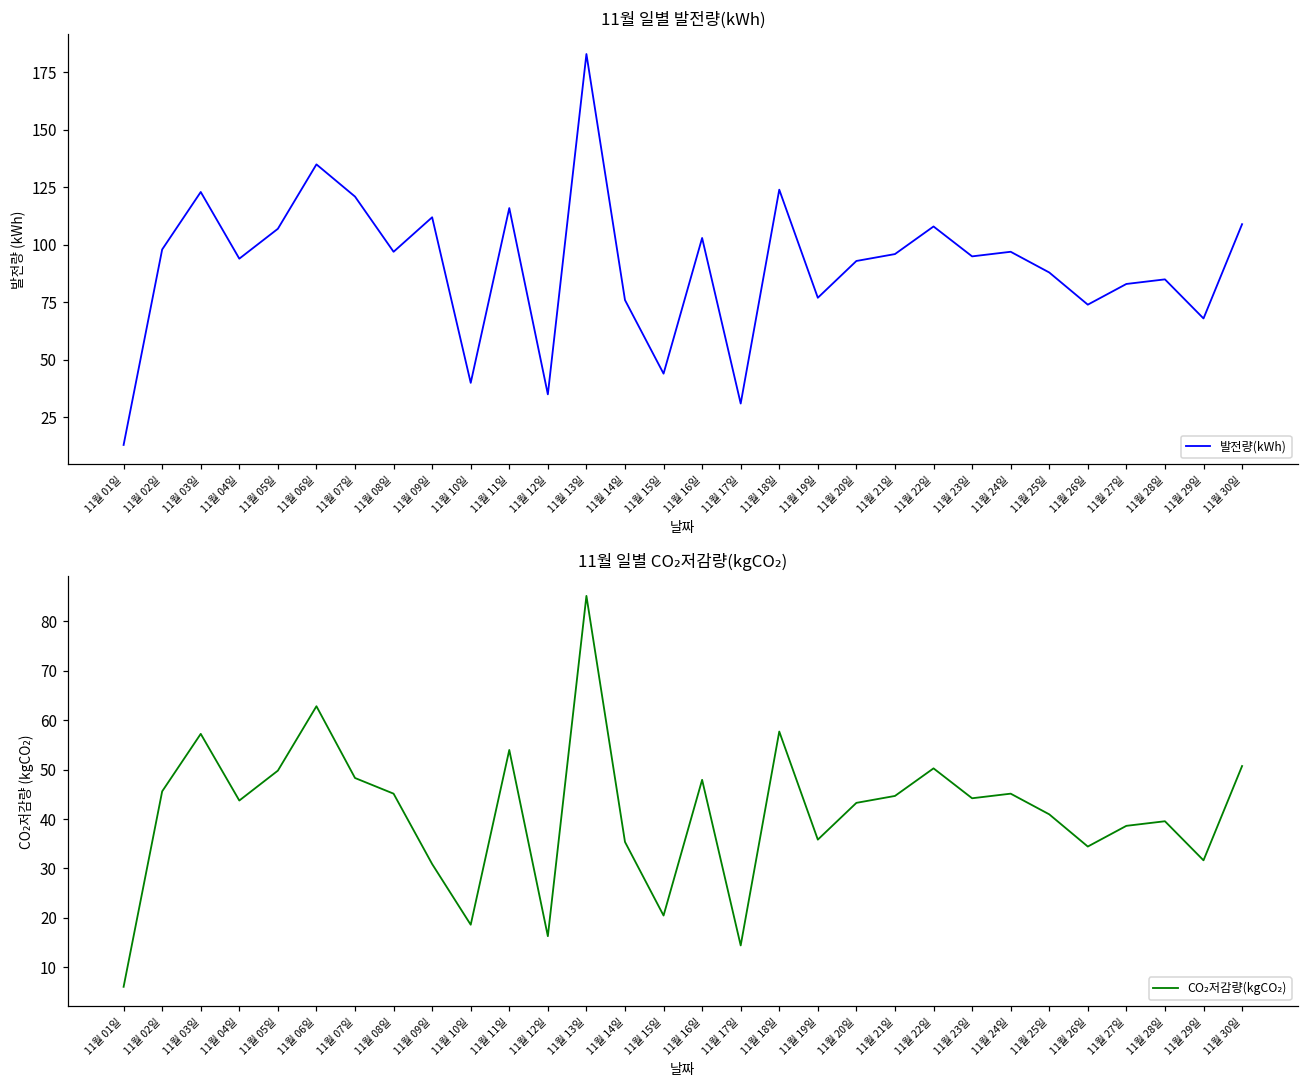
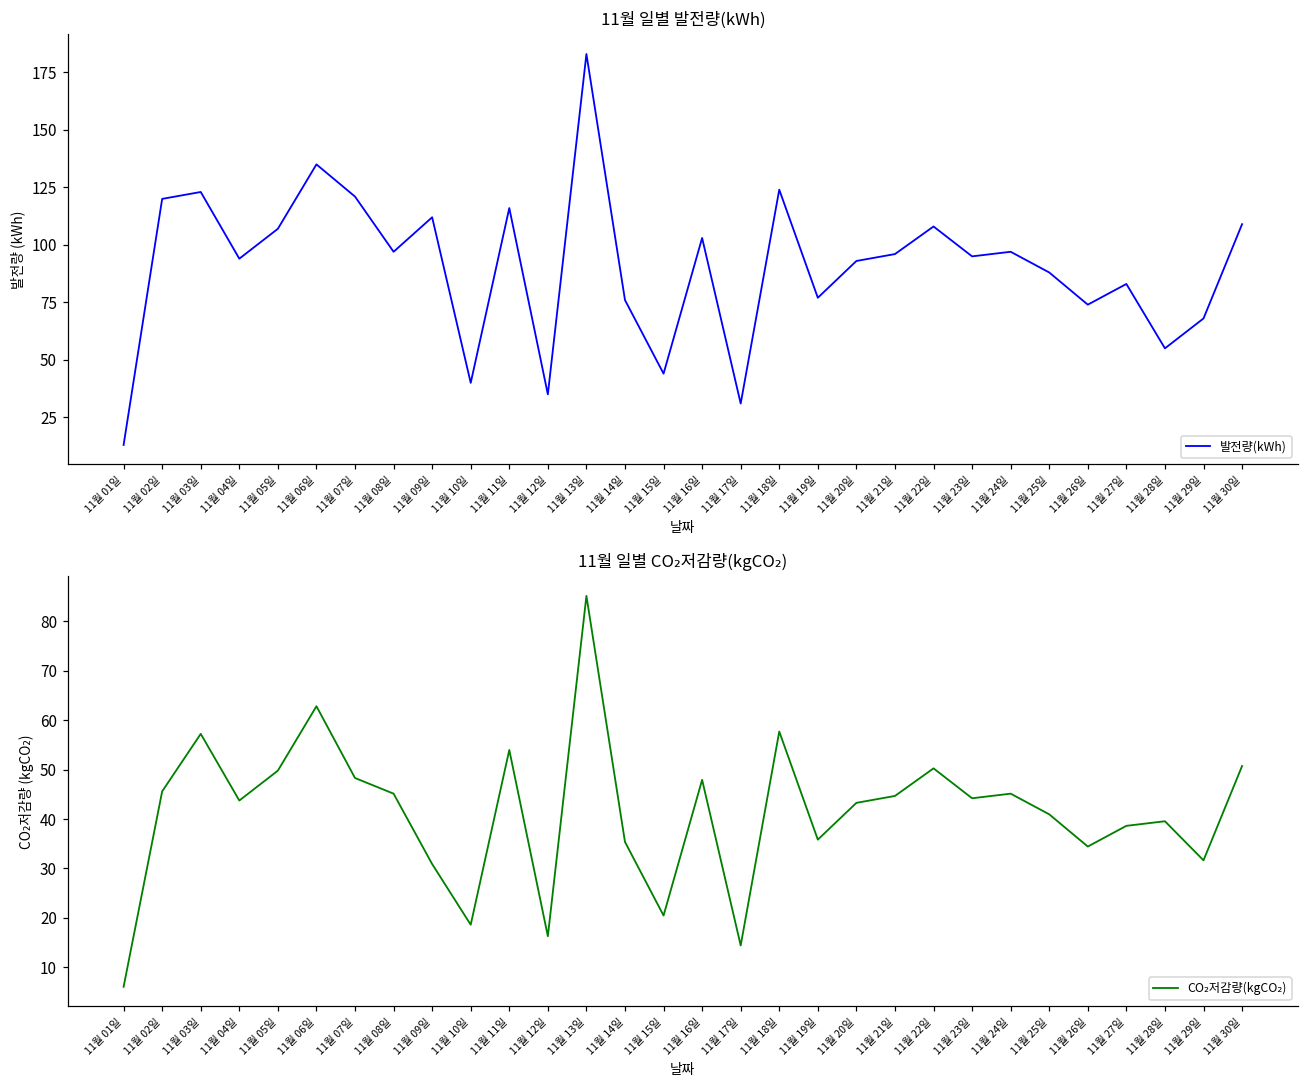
11월 일별 발전량(kWh), 11월 02일: 98 -> 120
11월 일별 발전량(kWh), 11월 28일: 85 -> 55
